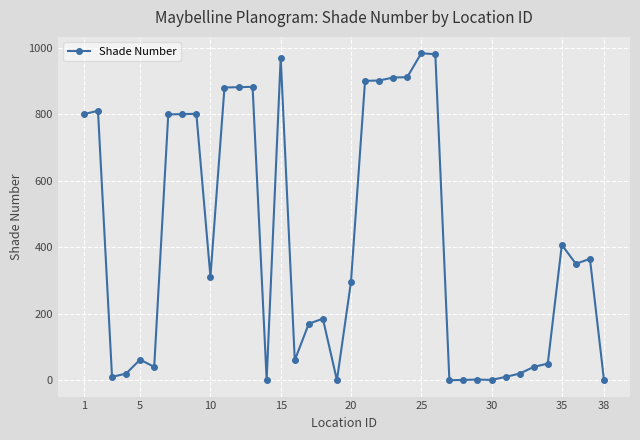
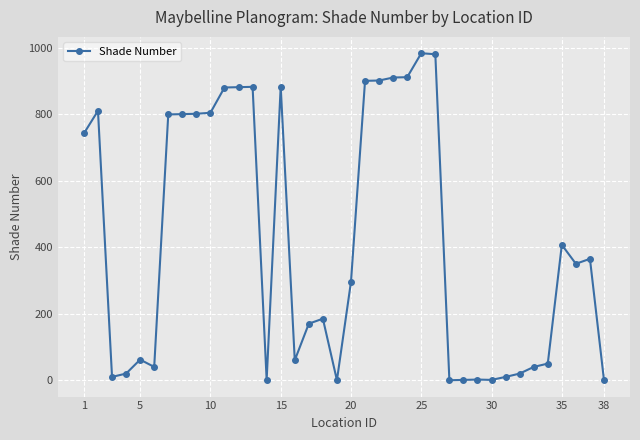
1: 800 -> 740
10: 310 -> 800
15: 970 -> 880
